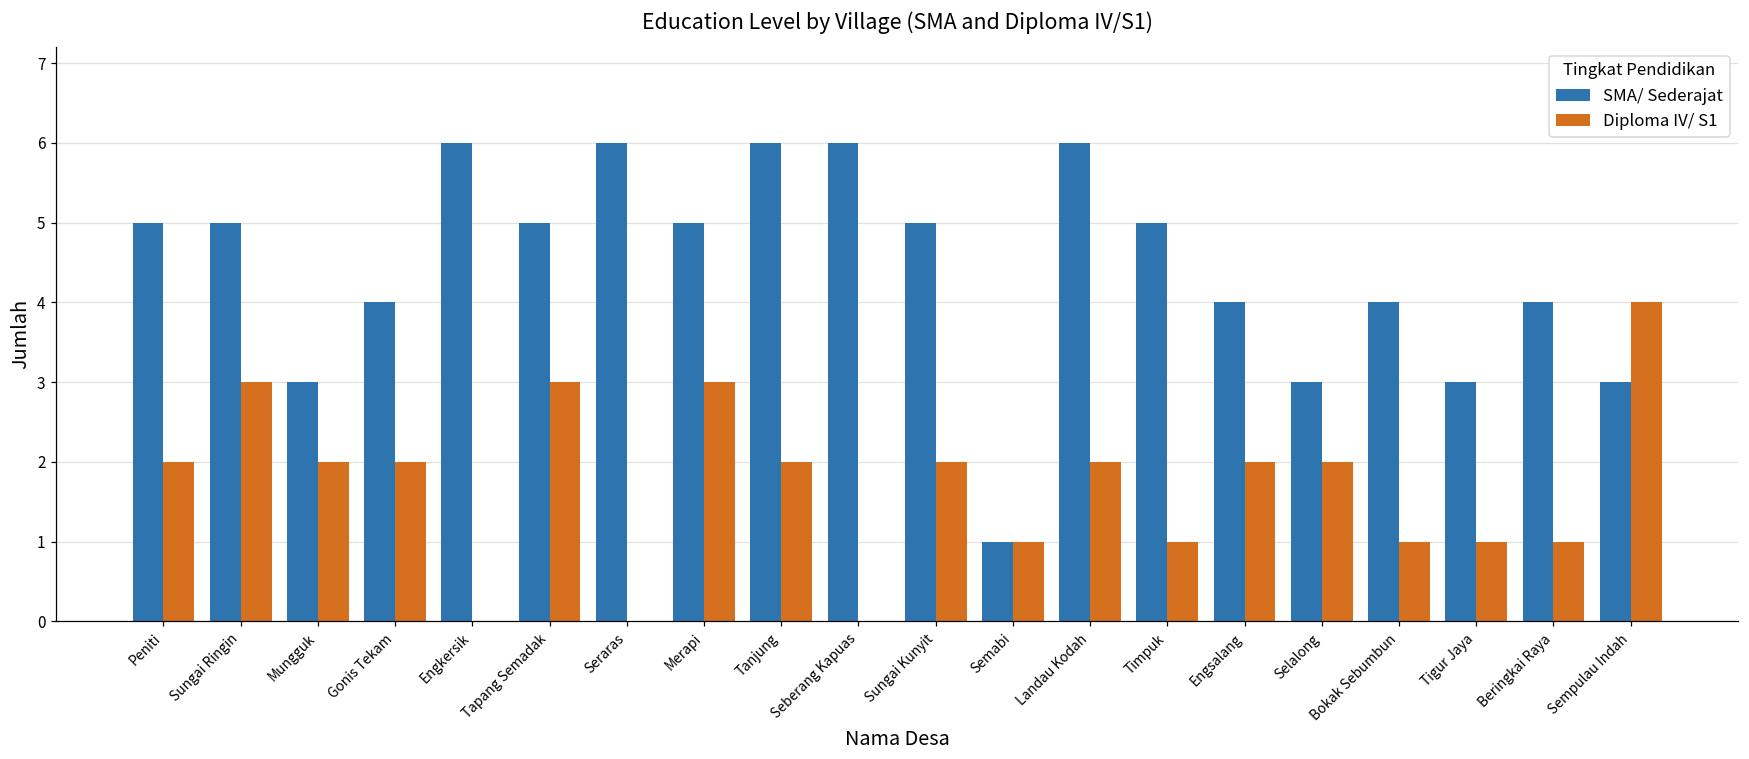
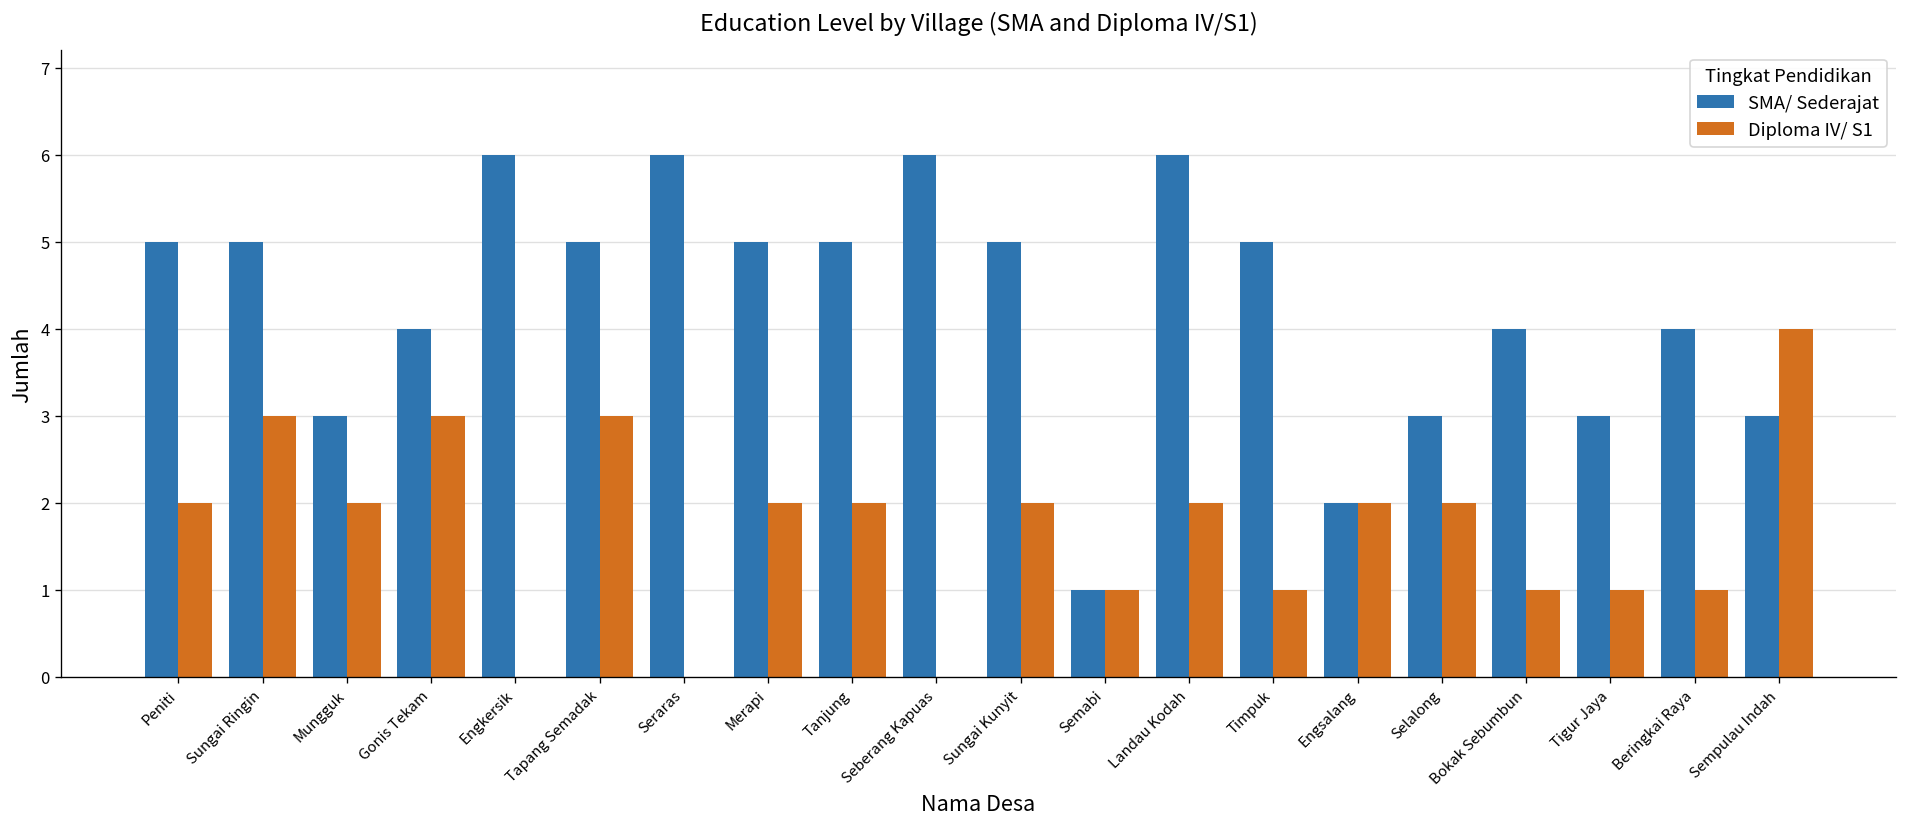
Diploma IV/ S1, Gonis Tekam: 2 -> 3
Diploma IV/ S1, Merapi: 3 -> 2
SMA/ Sederajat, Tanjung: 6 -> 5
SMA/ Sederajat, Engsalang: 4 -> 2
